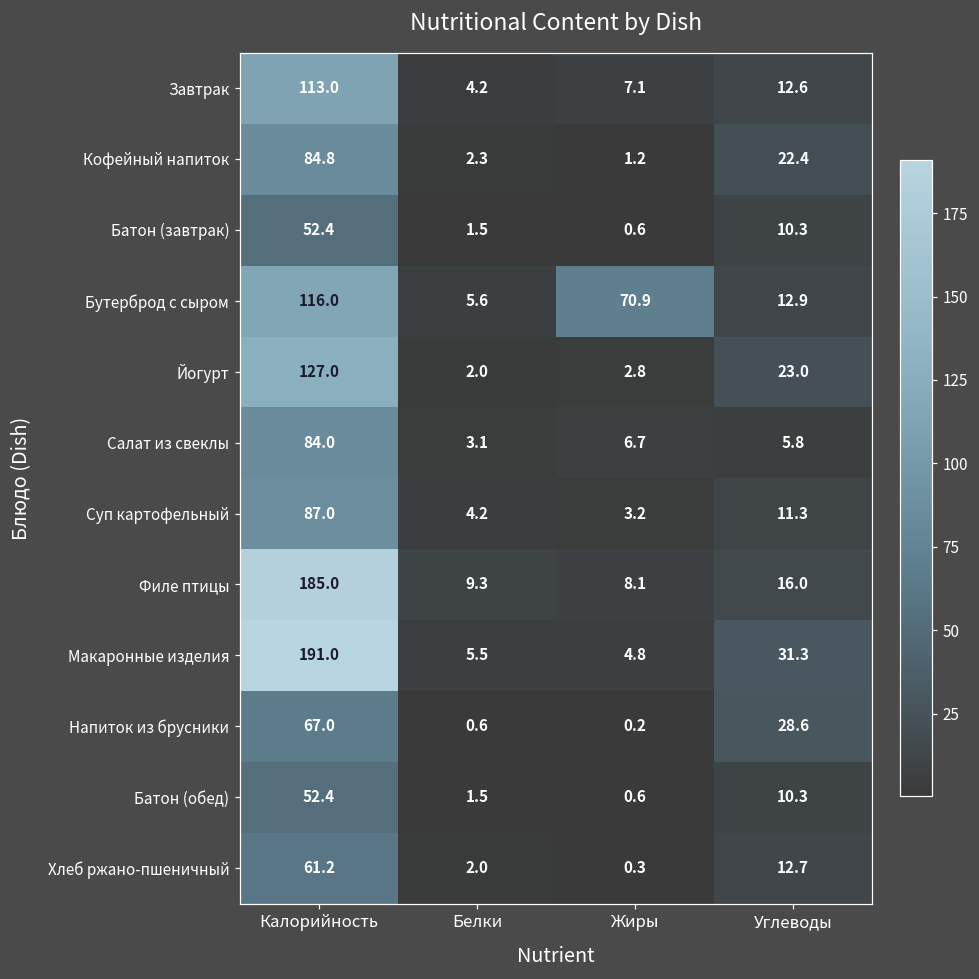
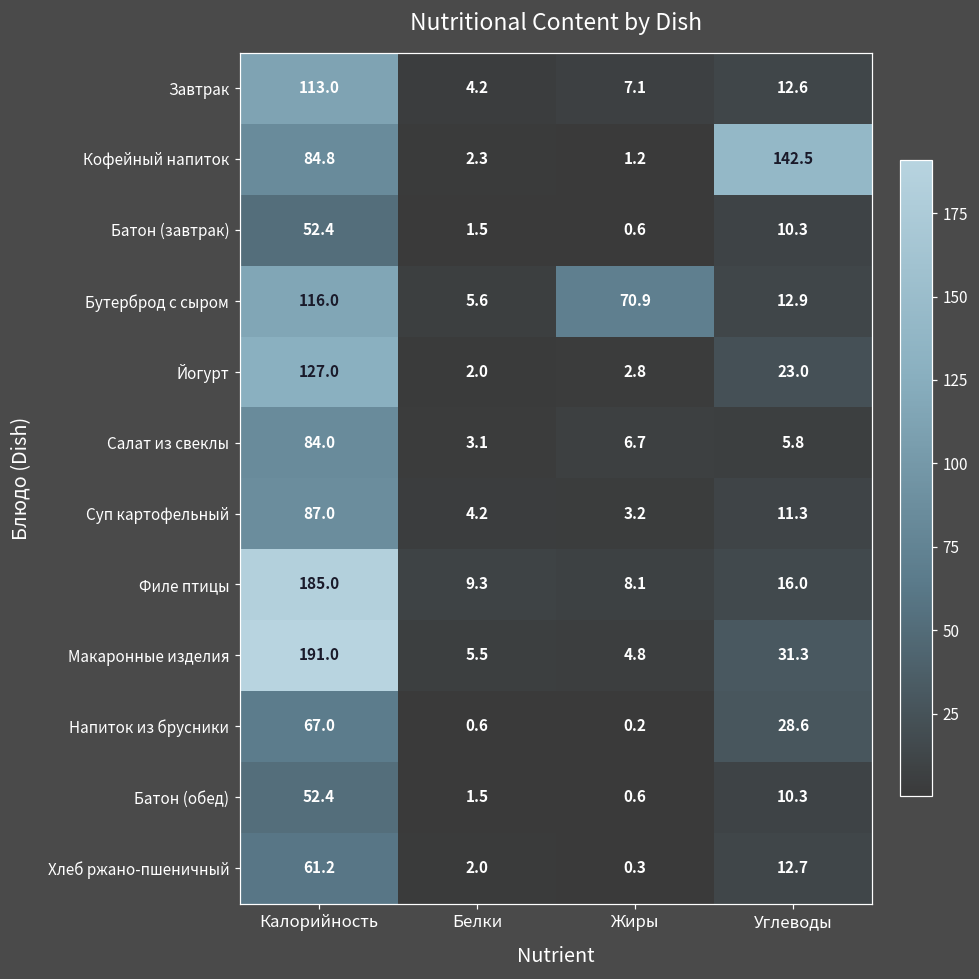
Кофейный напиток, Углеводы: 22.4 -> 142.5
